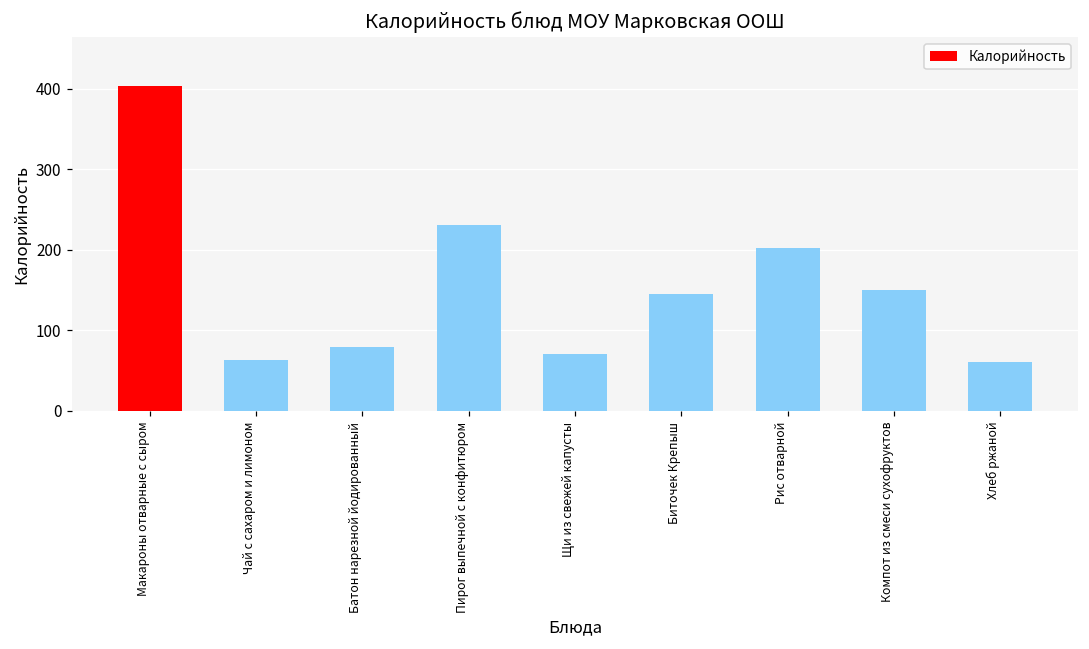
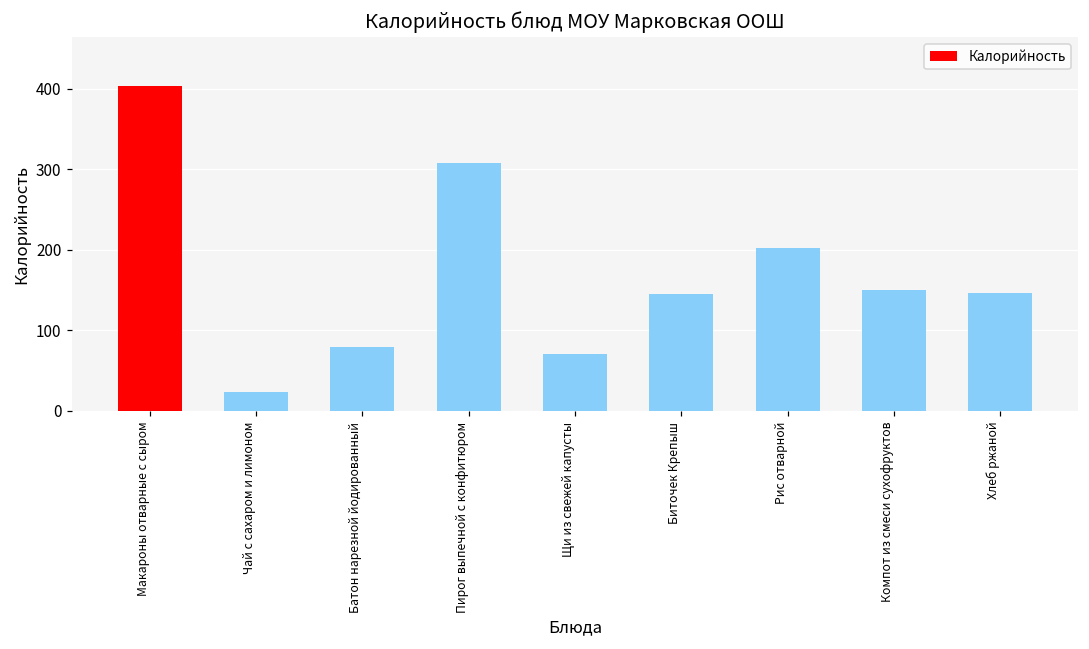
Чай с сахаром и лимоном: 60 -> 20
Пирог выпечной с конфитюром: 230 -> 310
Хлеб ржаной: 60 -> 150
